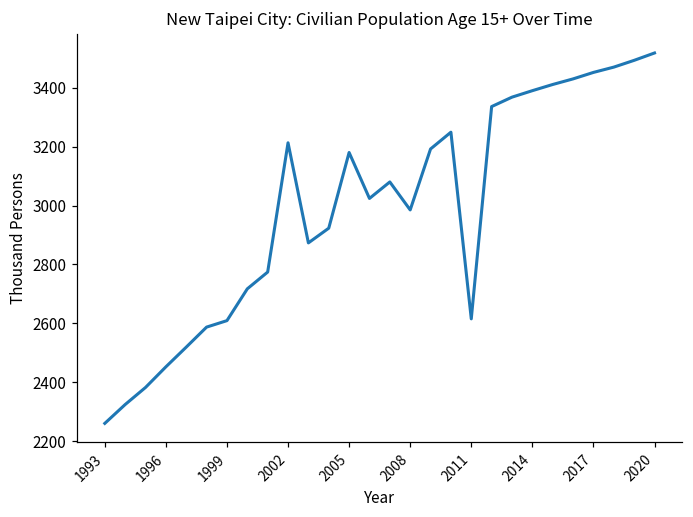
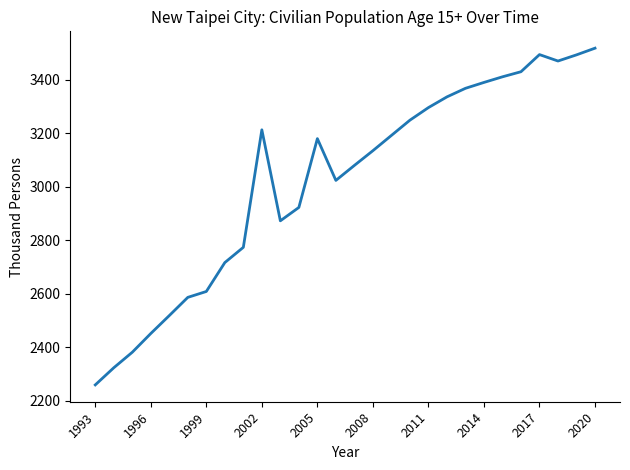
2008: 2990 -> 3140
2011: 2620 -> 3300
2017: 3450 -> 3490
